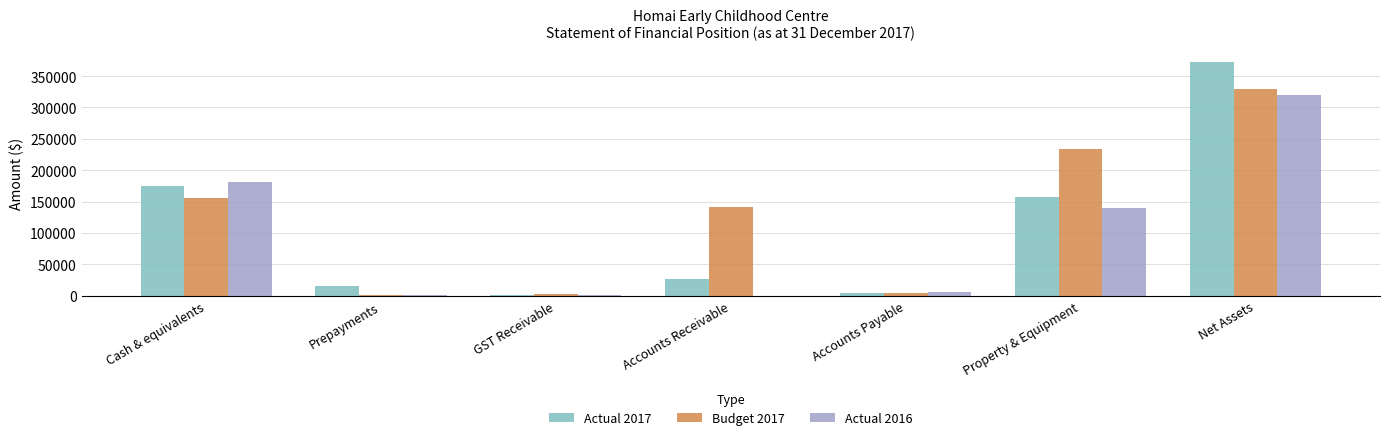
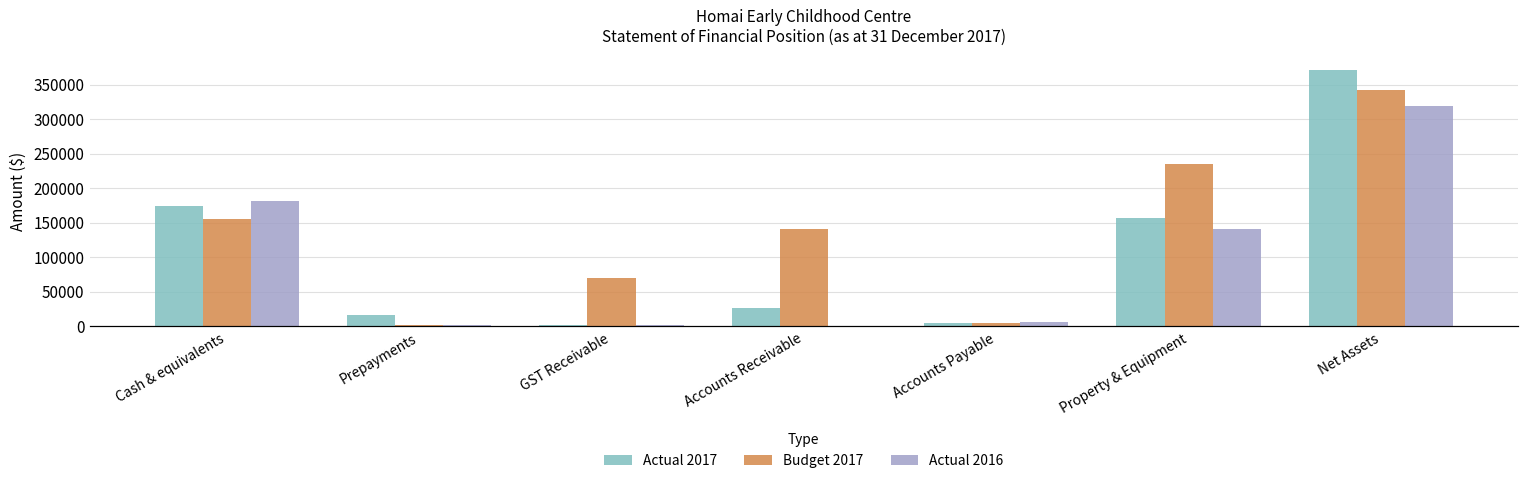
Budget 2017, GST Receivable: 0 -> 70000
Budget 2017, Net Assets: 330000 -> 340000
